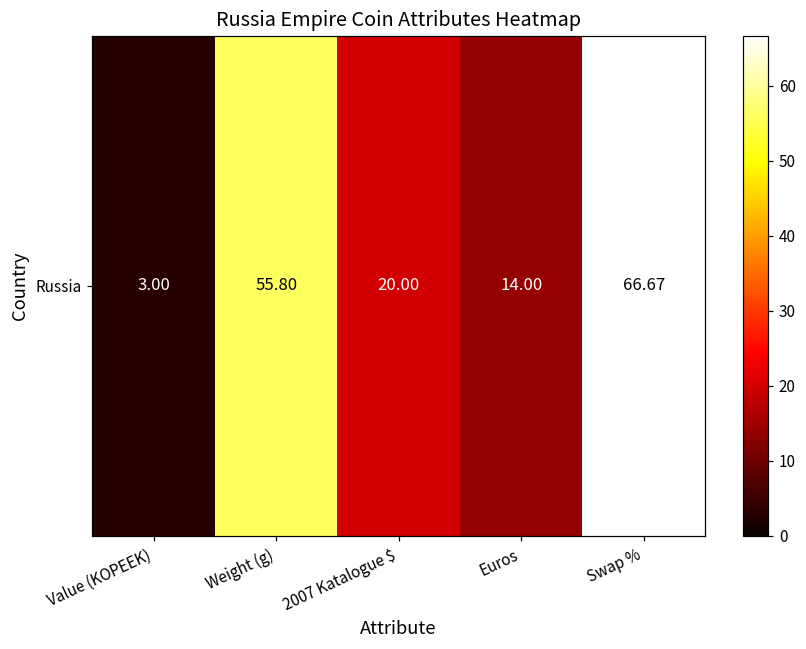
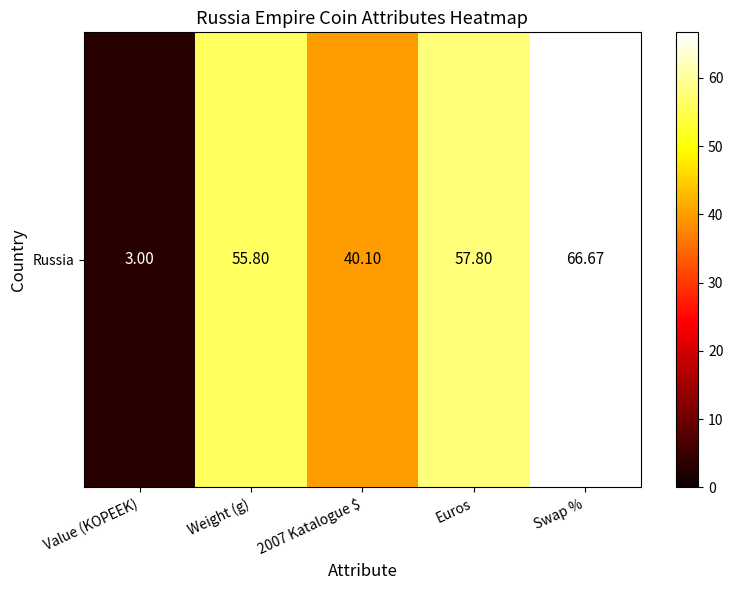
Russia, 2007 Katalogue $: 20.00 -> 40.10
Russia, Euros: 14.00 -> 57.80
